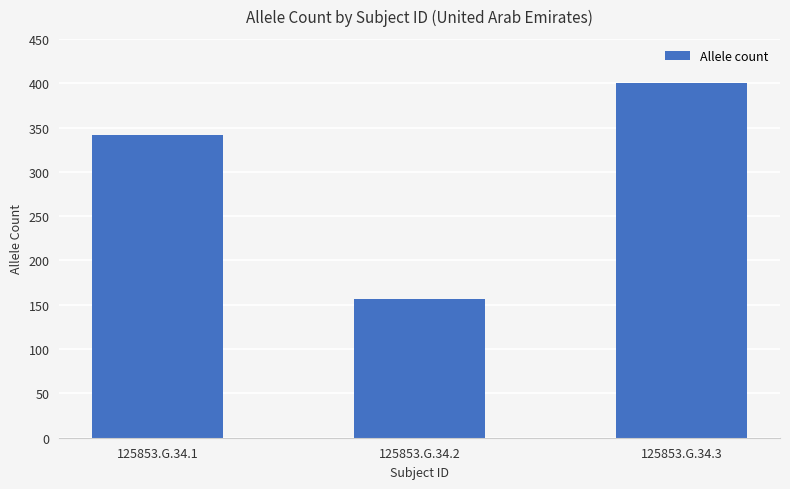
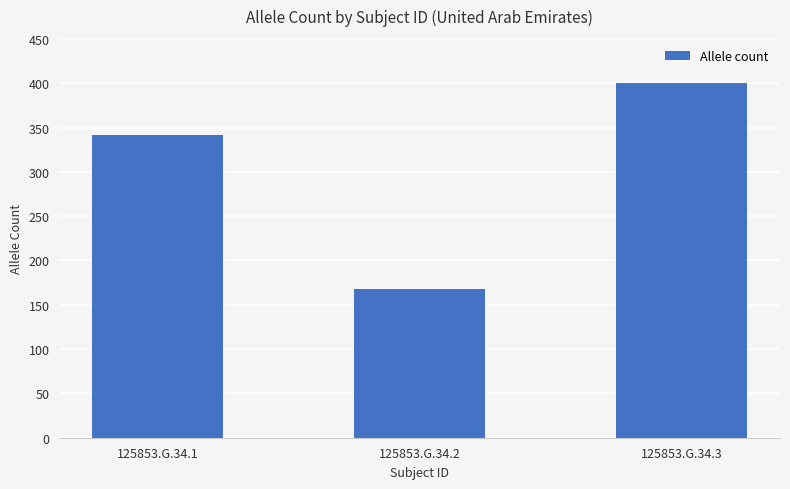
125853.G.34.2: 160 -> 170
